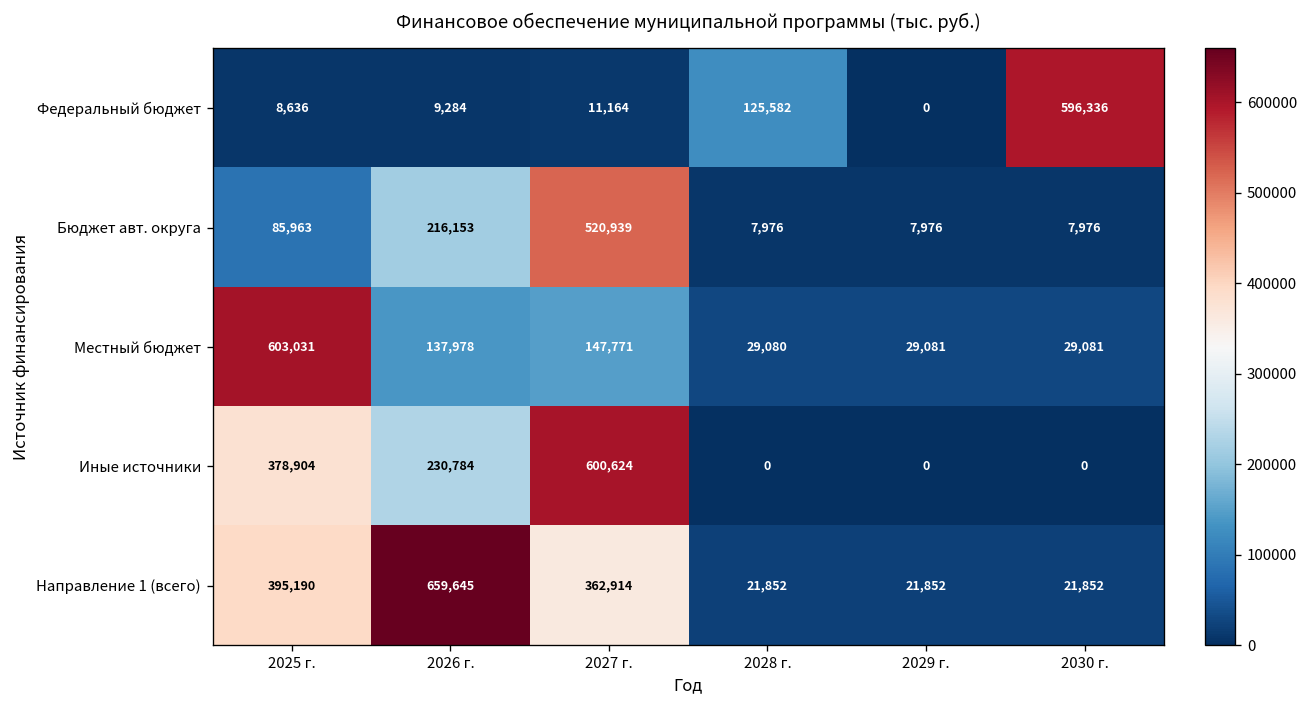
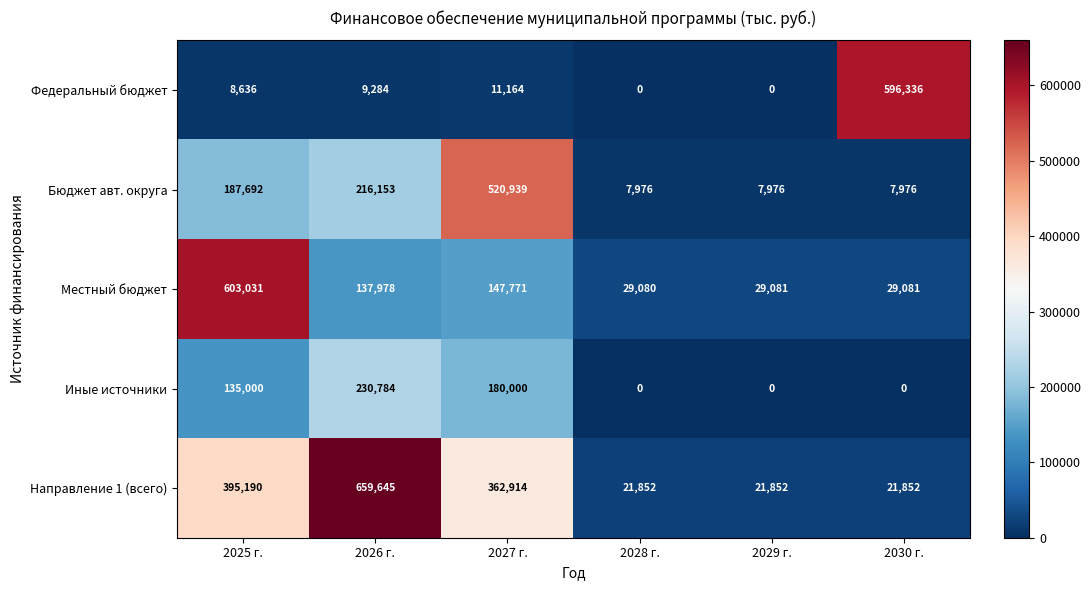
Федеральный бюджет, 2028 г.: 125,582 -> 0
Бюджет авт. округа, 2025 г.: 85,963 -> 187,692
Иные источники, 2025 г.: 378,904 -> 135,000
Иные источники, 2027 г.: 600,624 -> 180,000
